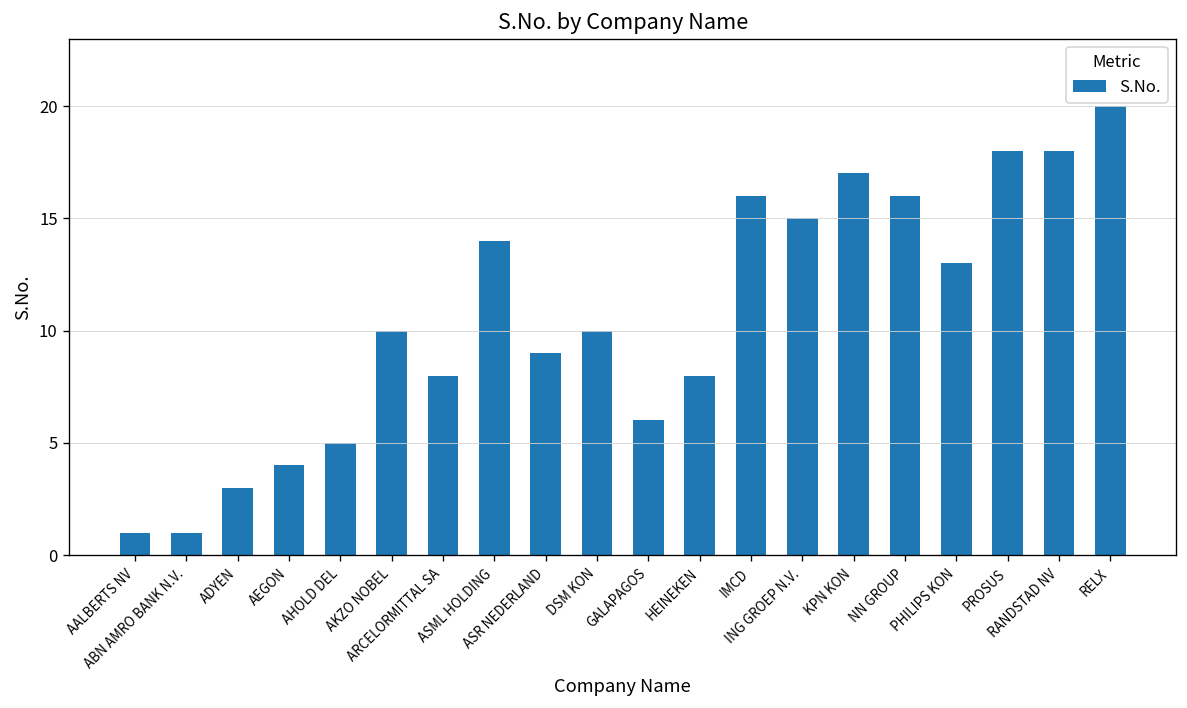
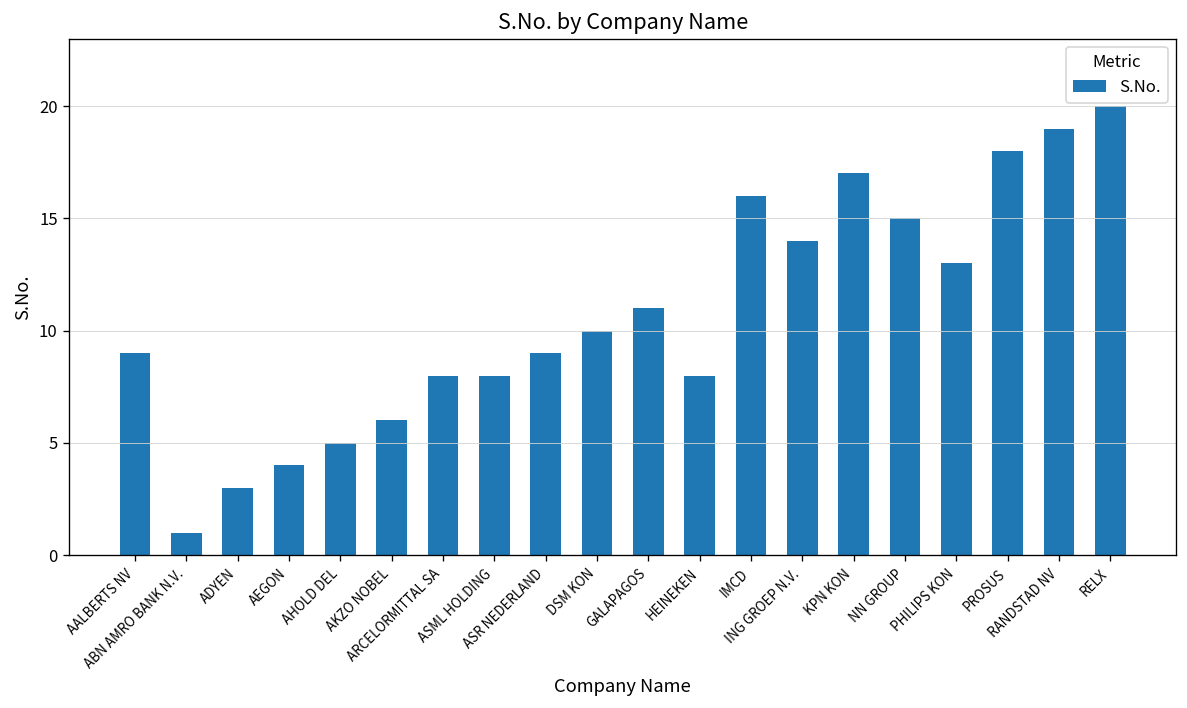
AALBERTS NV: 1 -> 9
AKZO NOBEL: 10 -> 6
ASML HOLDING: 14 -> 8
GALAPAGOS: 6 -> 11
ING GROEP N.V.: 15 -> 14
NN GROUP: 16 -> 15
RANDSTAD NV: 18 -> 19
